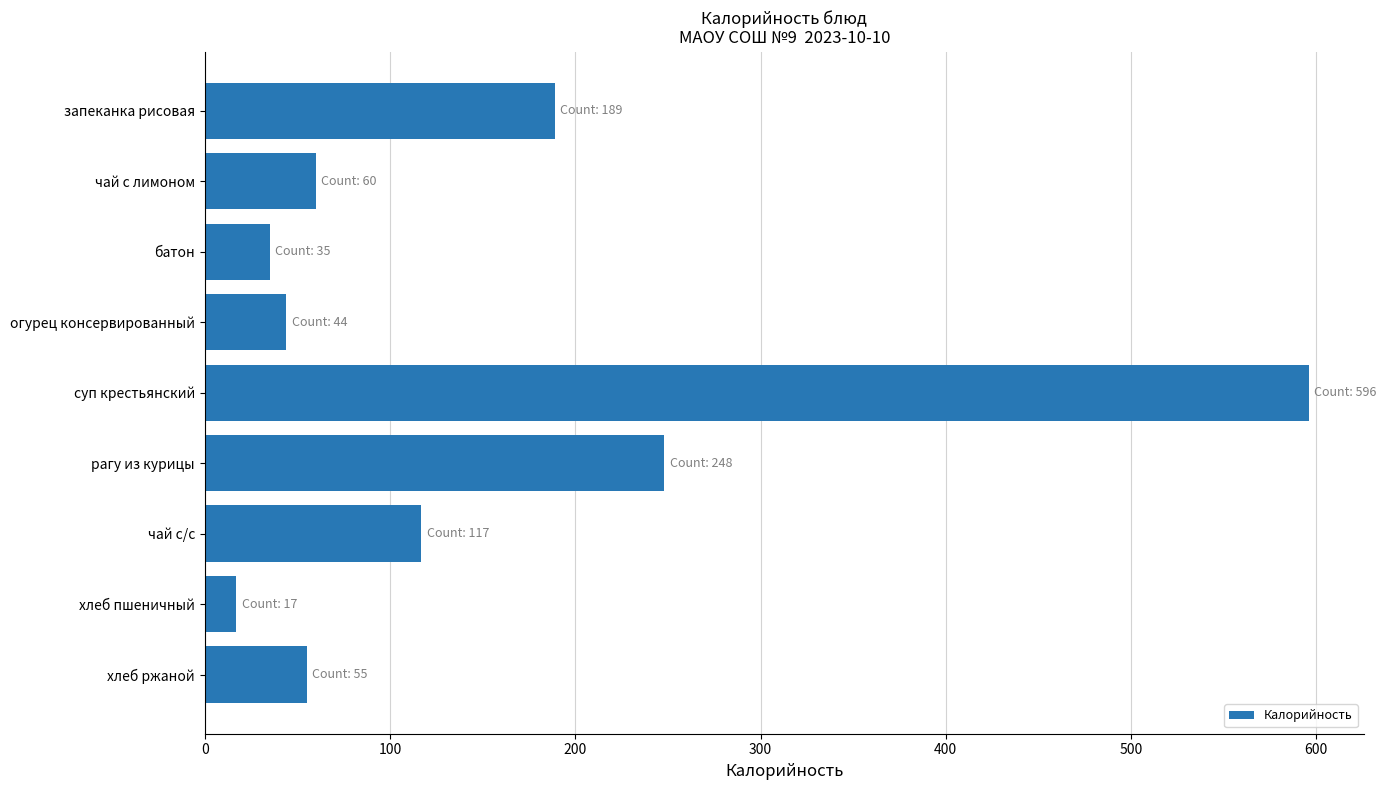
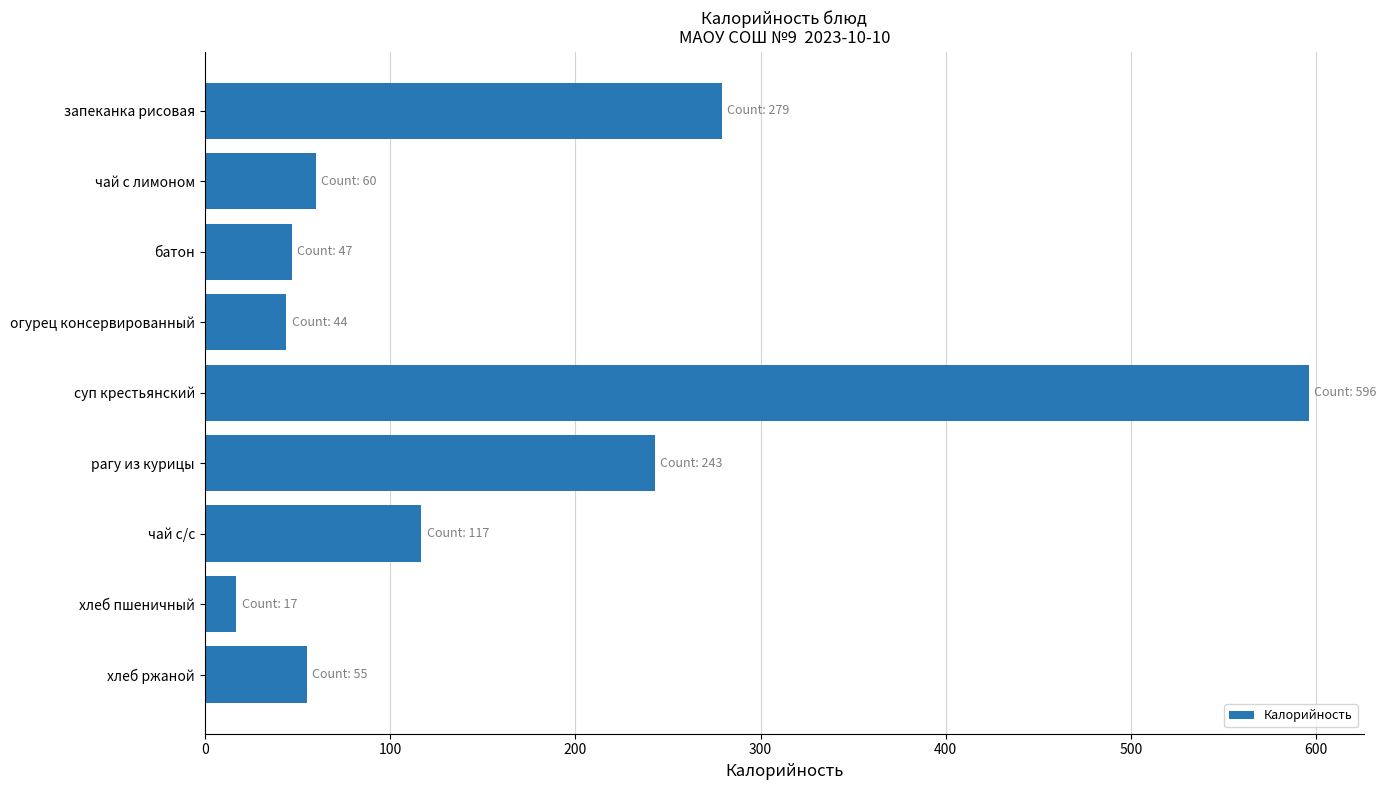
запеканка рисовая: 189 -> 279
батон: 35 -> 47
рагу из курицы: 248 -> 243
